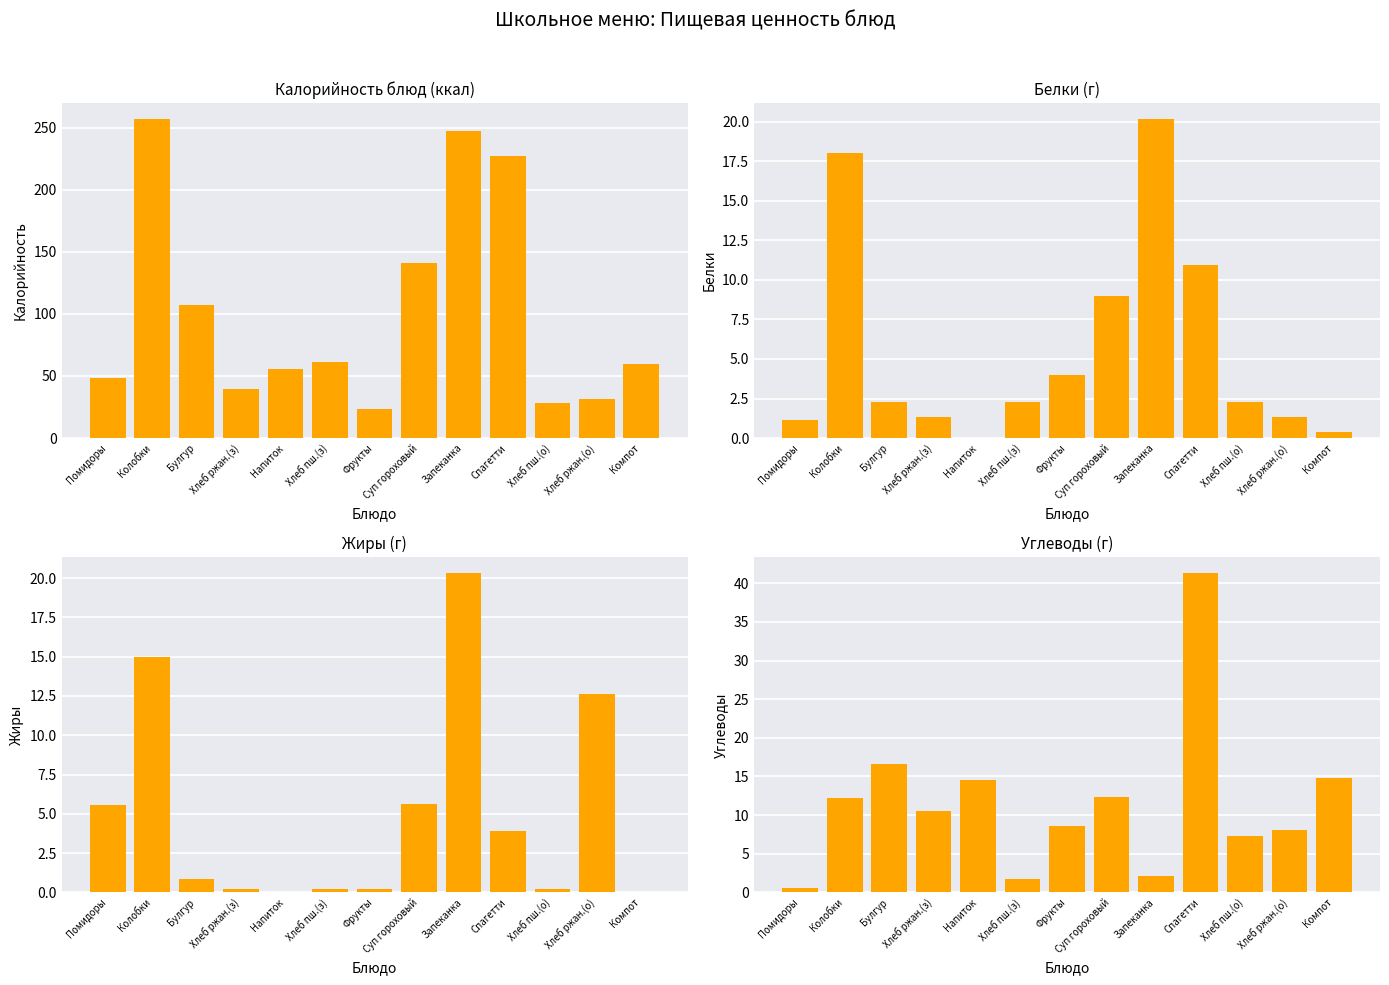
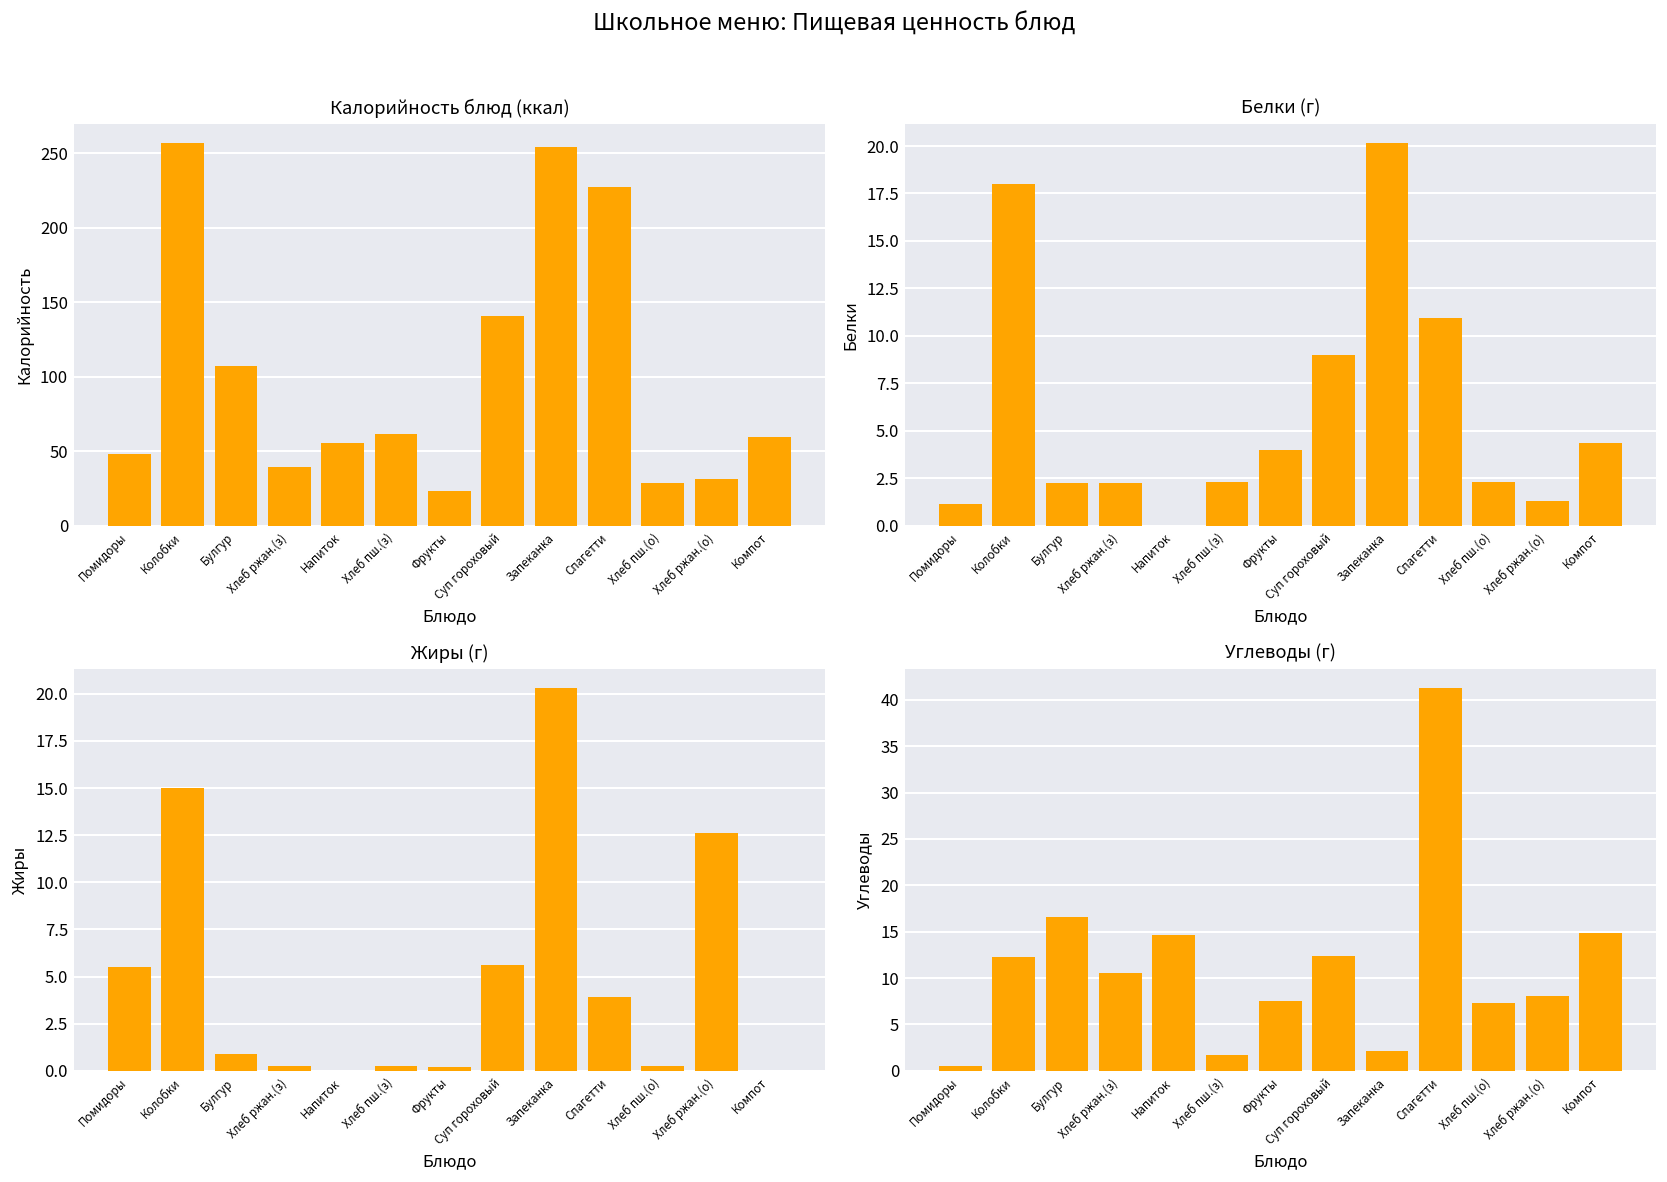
Калорийность блюд (ккал), Запеканка: 247 -> 254
Белки (г), Хлеб ржан.(з): 1.3 -> 2.2
Белки (г), Компот: 0.4 -> 4.4
Углеводы (г), Фрукты: 9 -> 8
